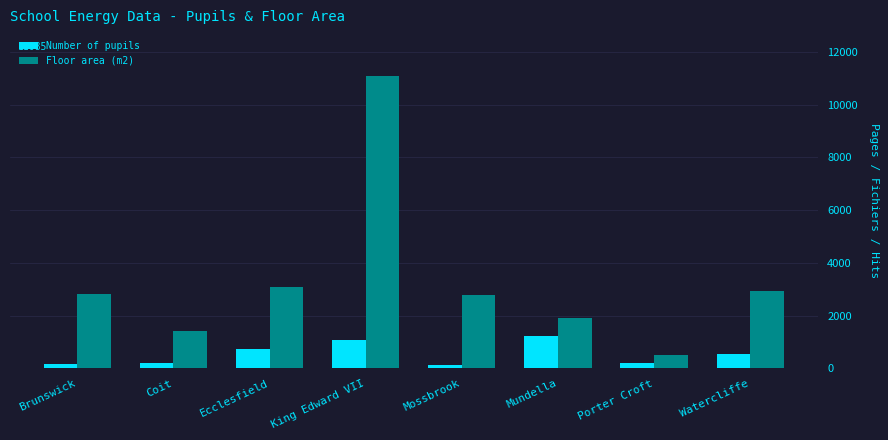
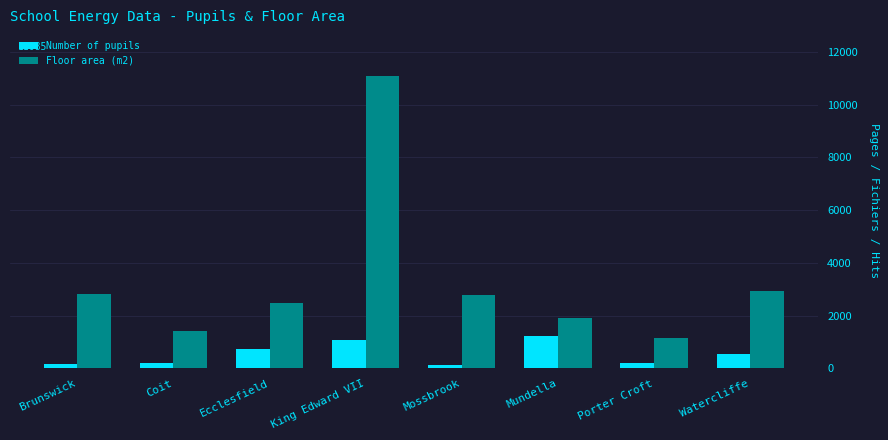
Floor area (m2), Ecclesfield: 3100 -> 2500
Floor area (m2), Porter Croft: 500 -> 1200
